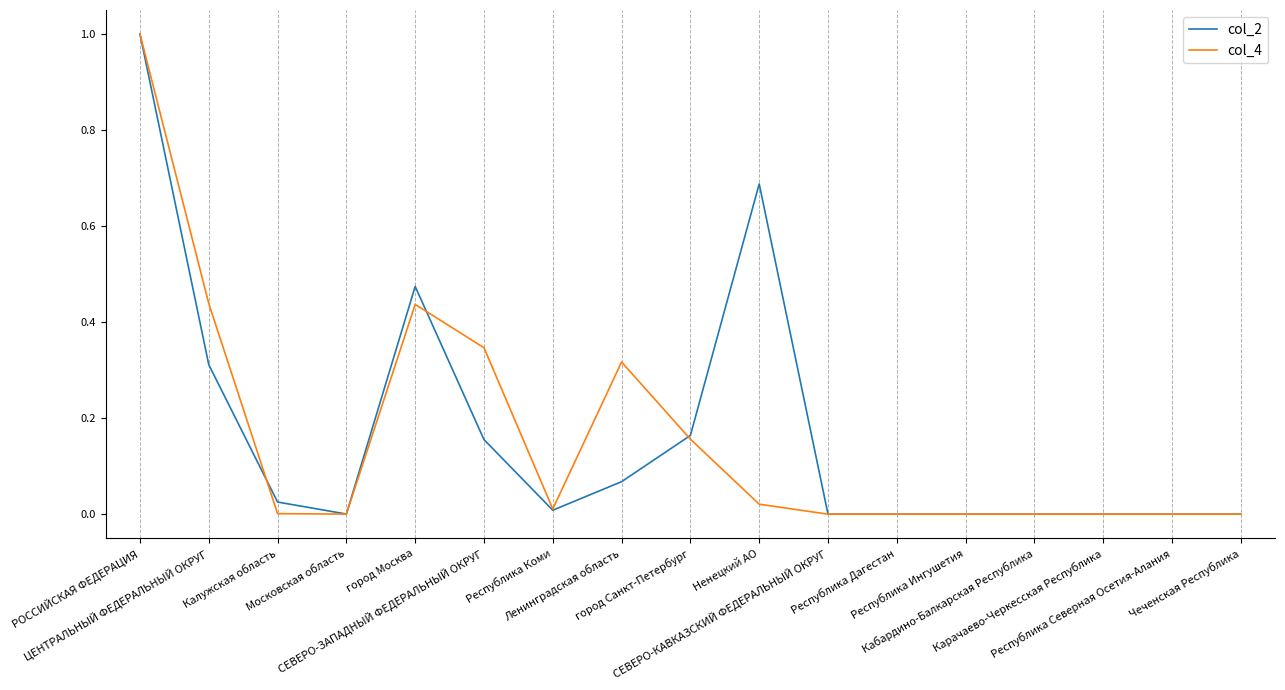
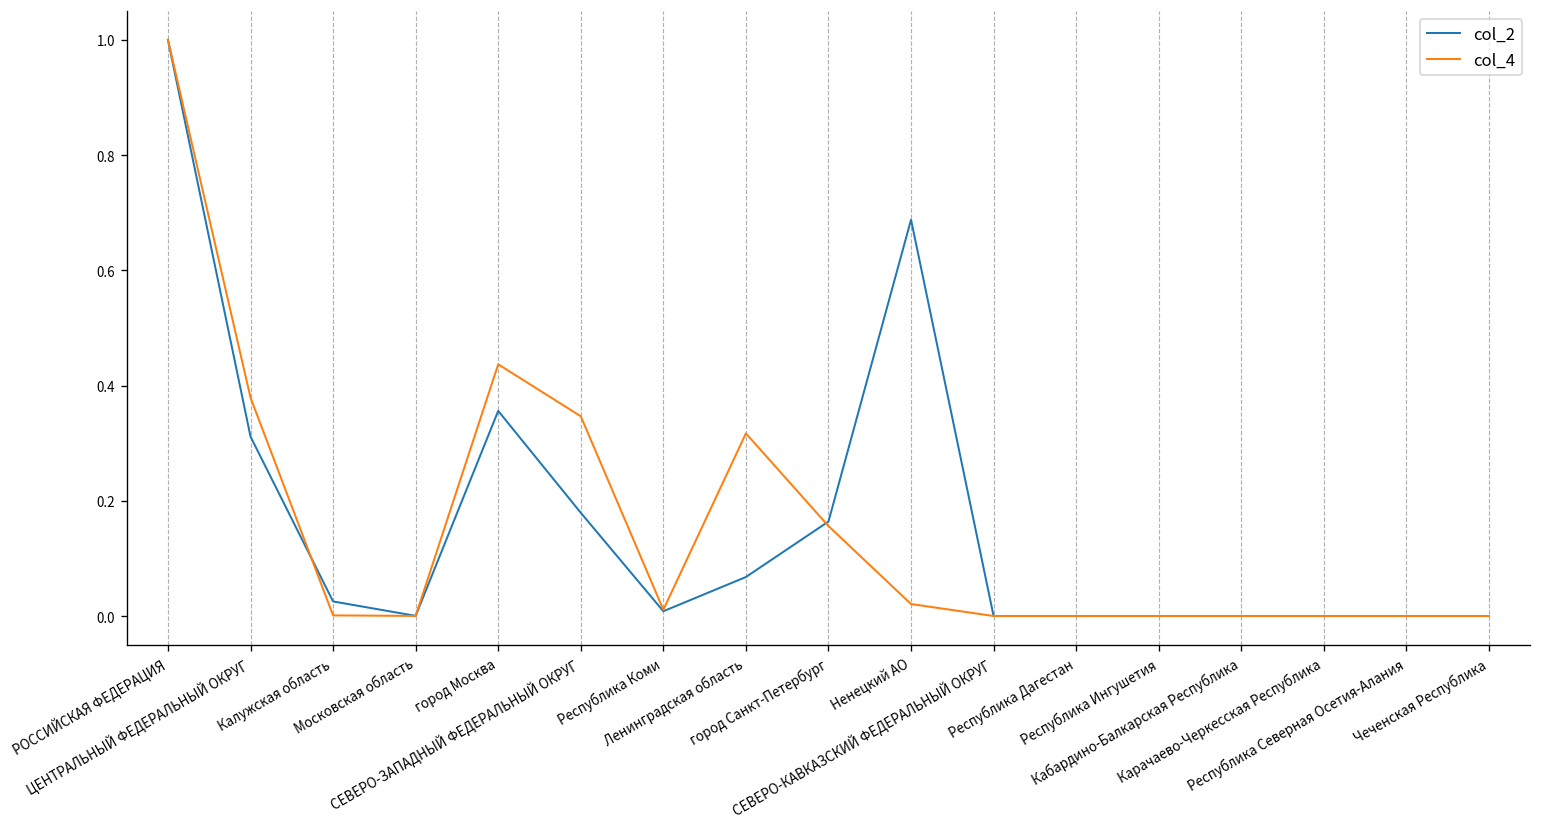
col_4, ЦЕНТРАЛЬНЫЙ ФЕДЕРАЛЬНЫЙ ОКРУГ: 0.44 -> 0.38
col_2, город Москва: 0.47 -> 0.36
col_2, СЕВЕРО-ЗАПАДНЫЙ ФЕДЕРАЛЬНЫЙ ОКРУГ: 0.16 -> 0.18
